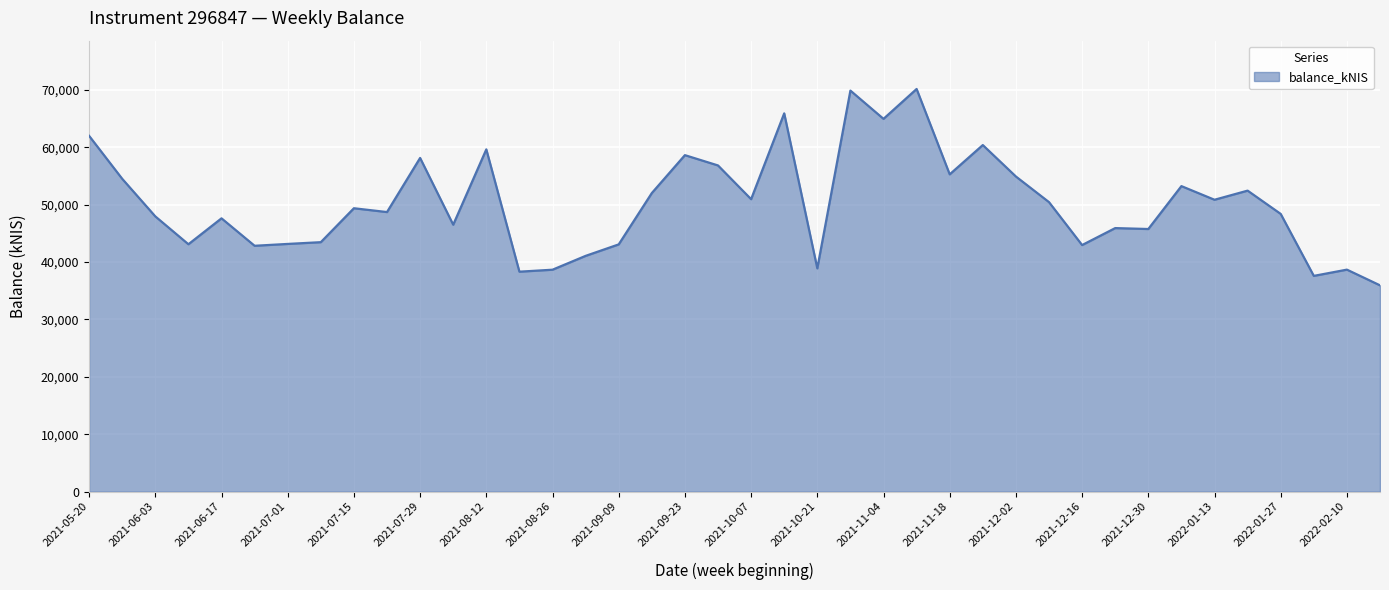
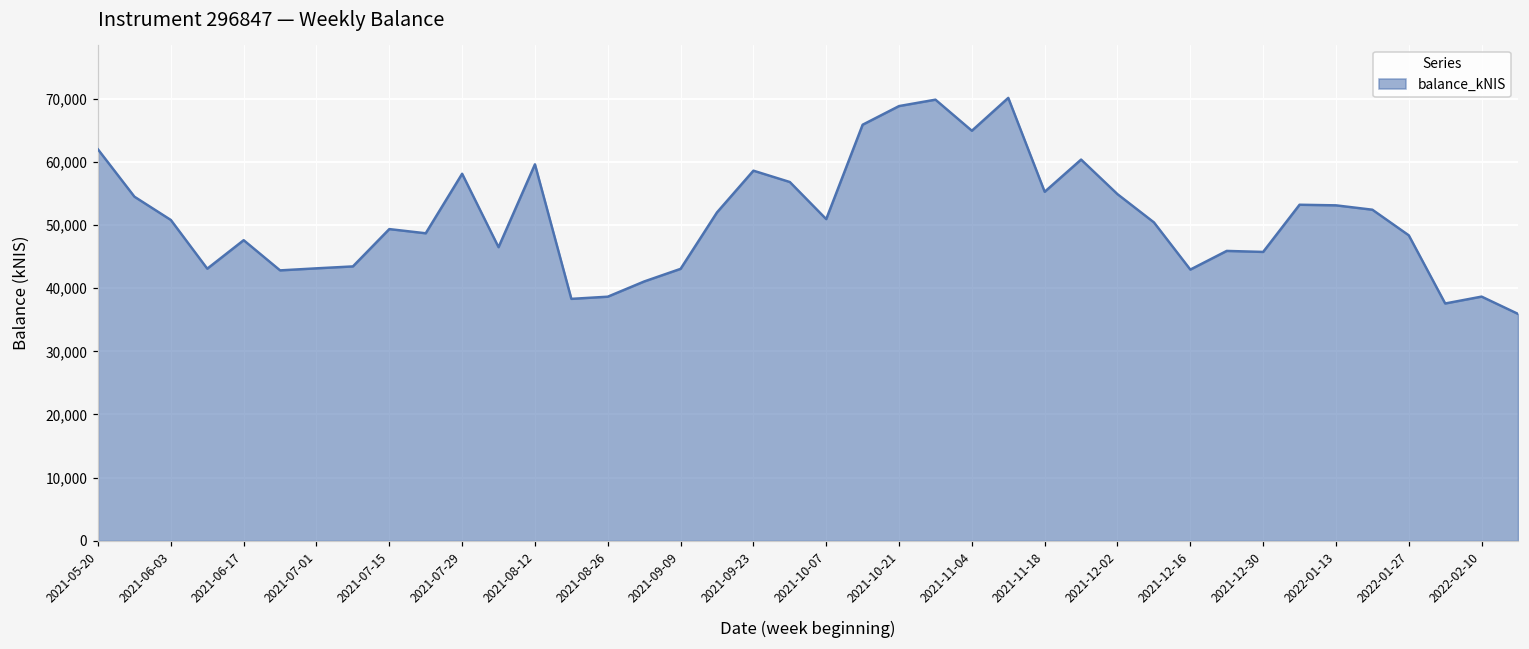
2021-06-03: 48,000 -> 51,000
2021-10-21: 39,000 -> 69,000
2022-01-13: 51,000 -> 53,000
